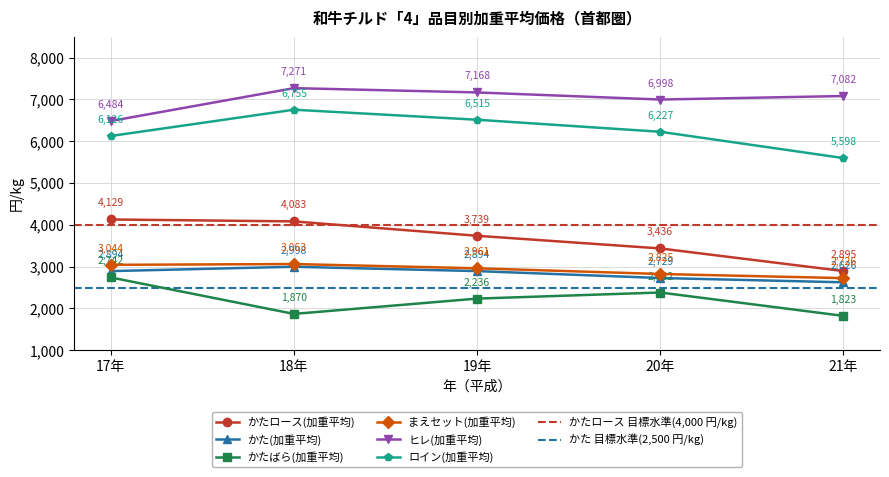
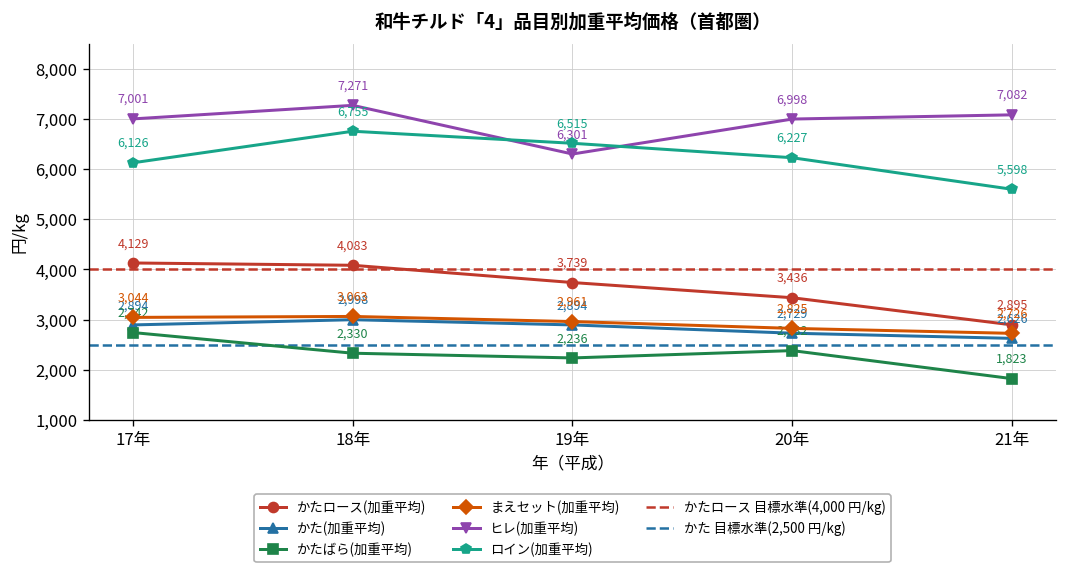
ヒレ(加重平均), 17年: 6,484 -> 7,001
かたばら(加重平均), 18年: 1,870 -> 2,330
ヒレ(加重平均), 19年: 7,168 -> 6,301
